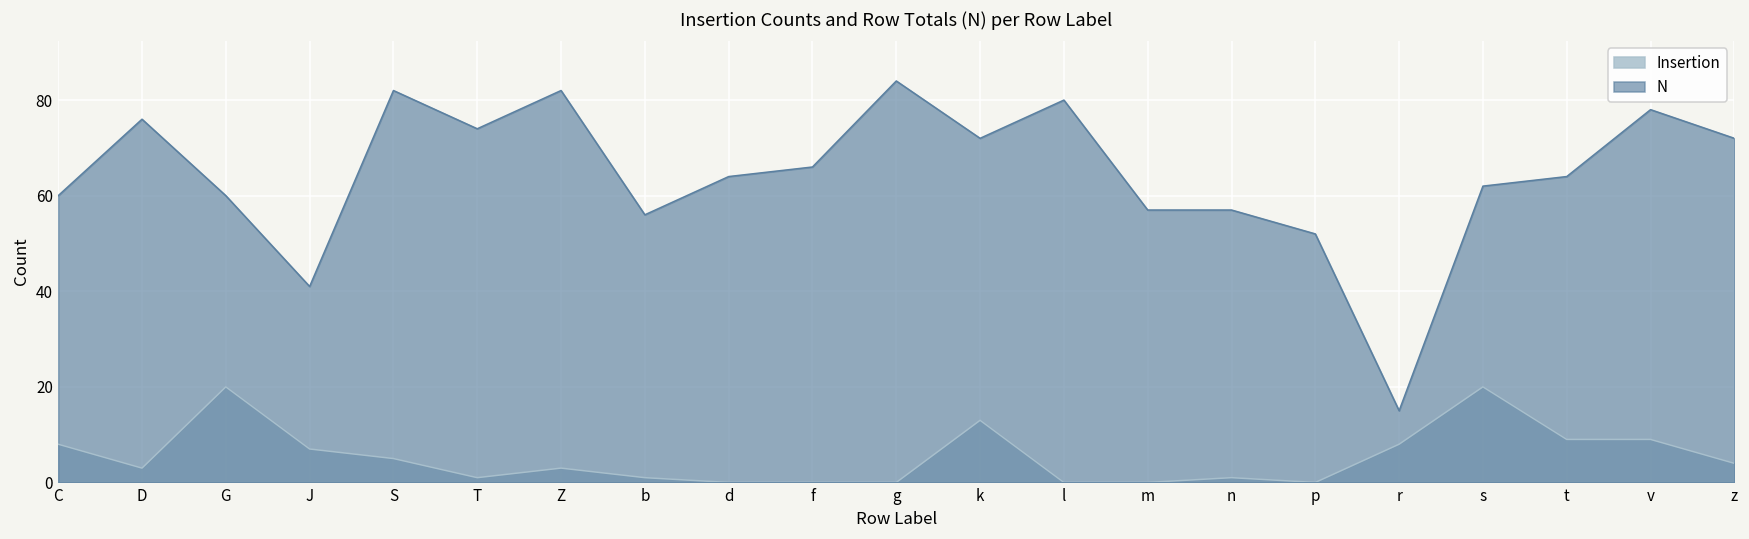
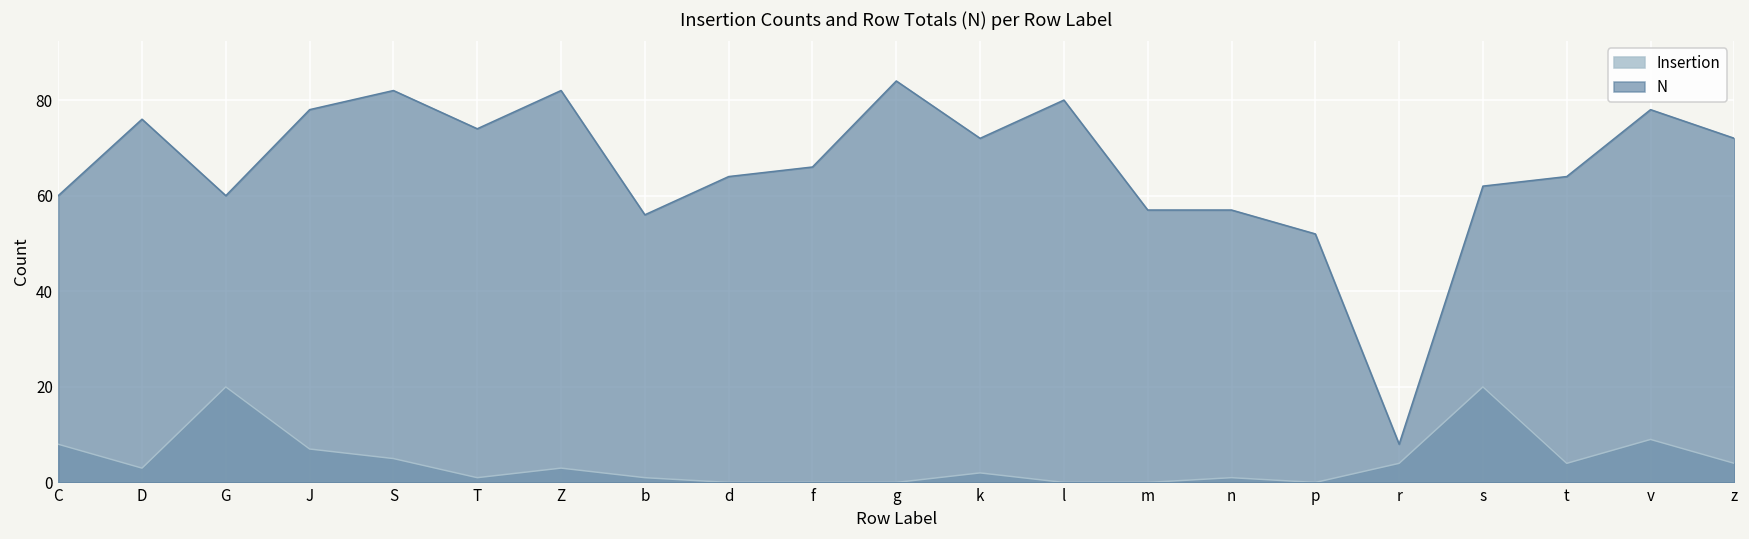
N, J: 41 -> 78
Insertion, k: 13 -> 2
Insertion, r: 8 -> 4
N, r: 15 -> 8
Insertion, t: 9 -> 4
